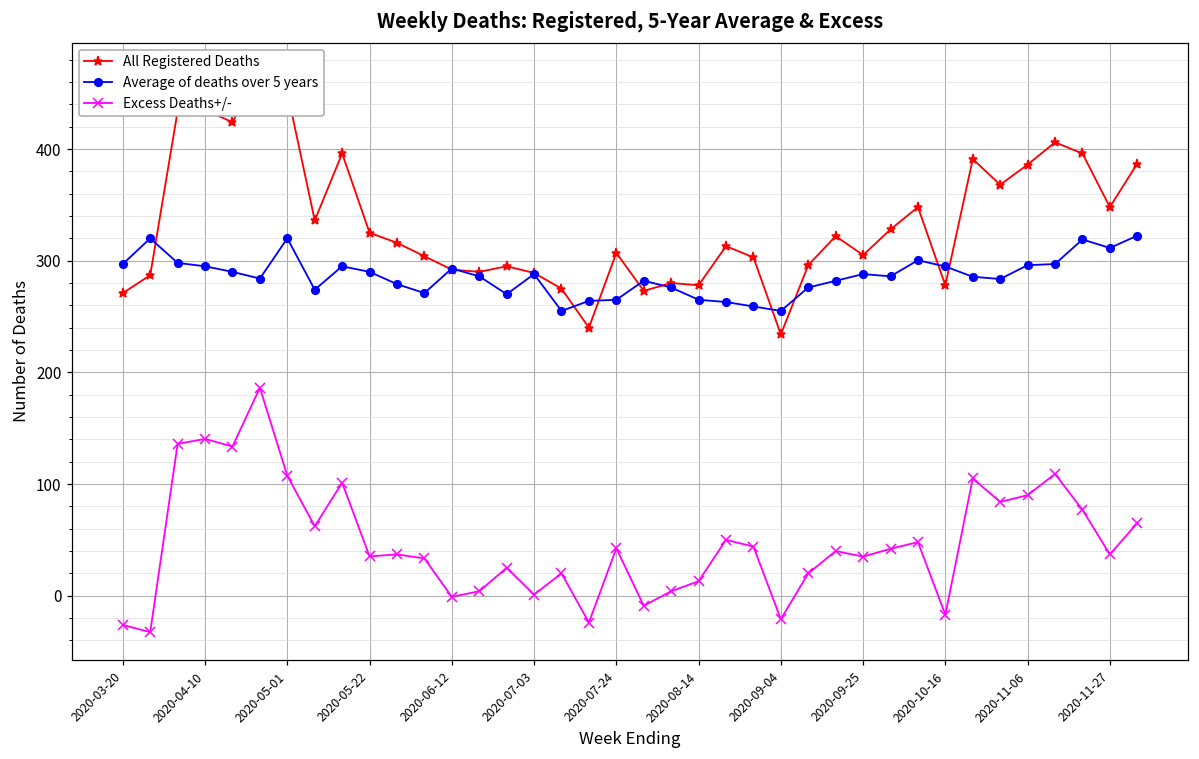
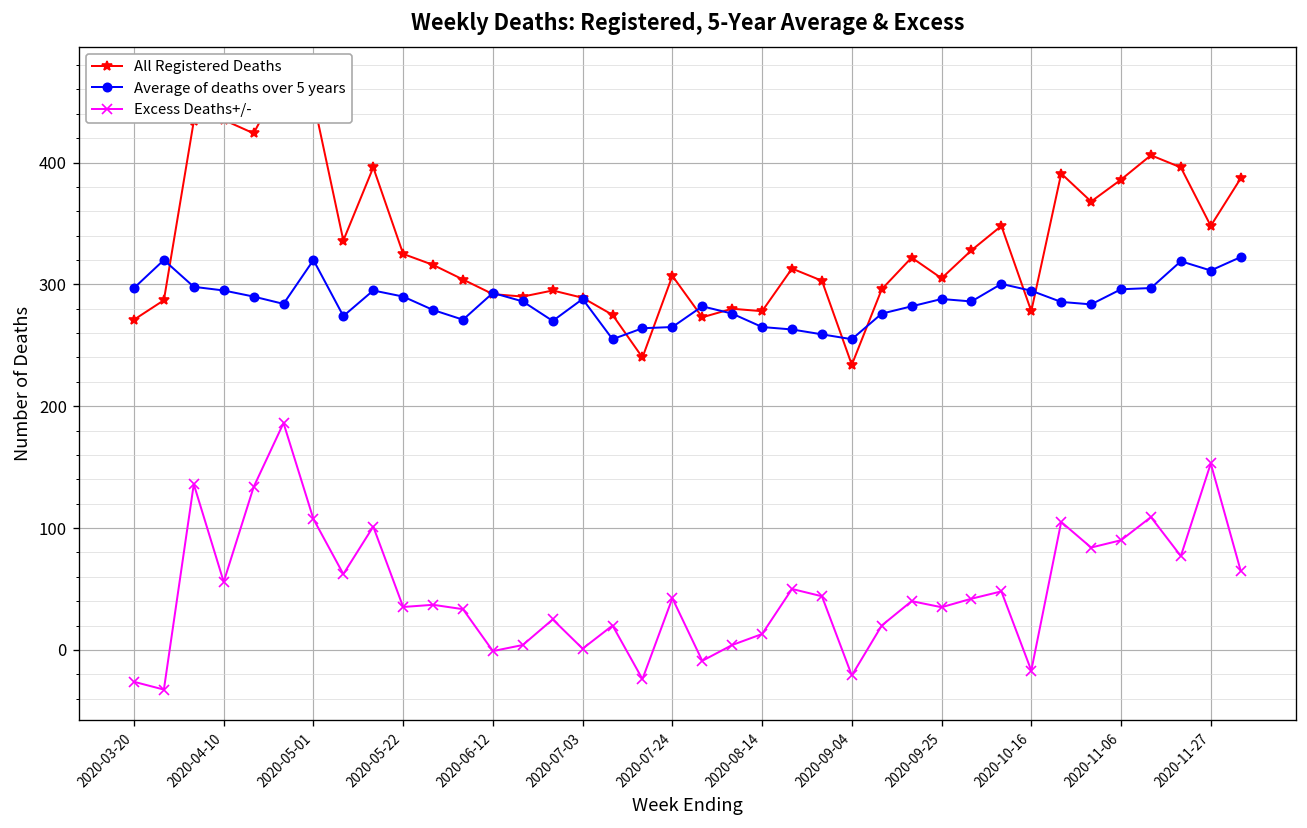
Excess Deaths+/-, 2020-04-10: 140 -> 56
Excess Deaths+/-, 2020-11-27: 37 -> 153
